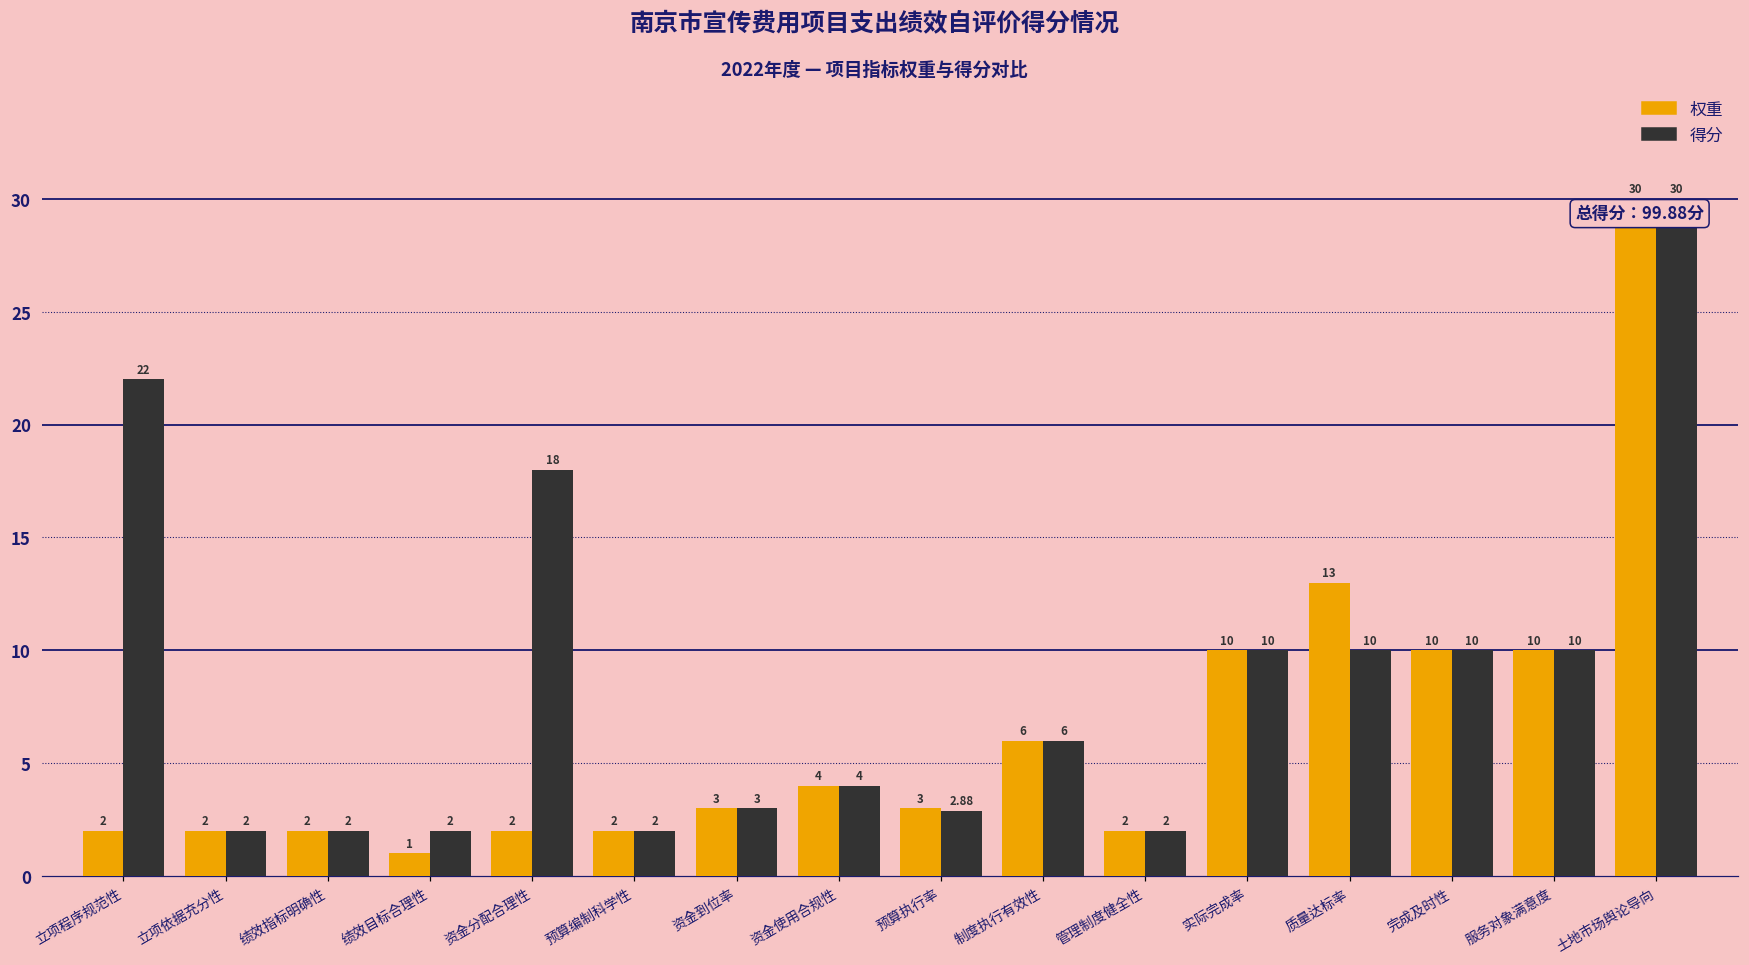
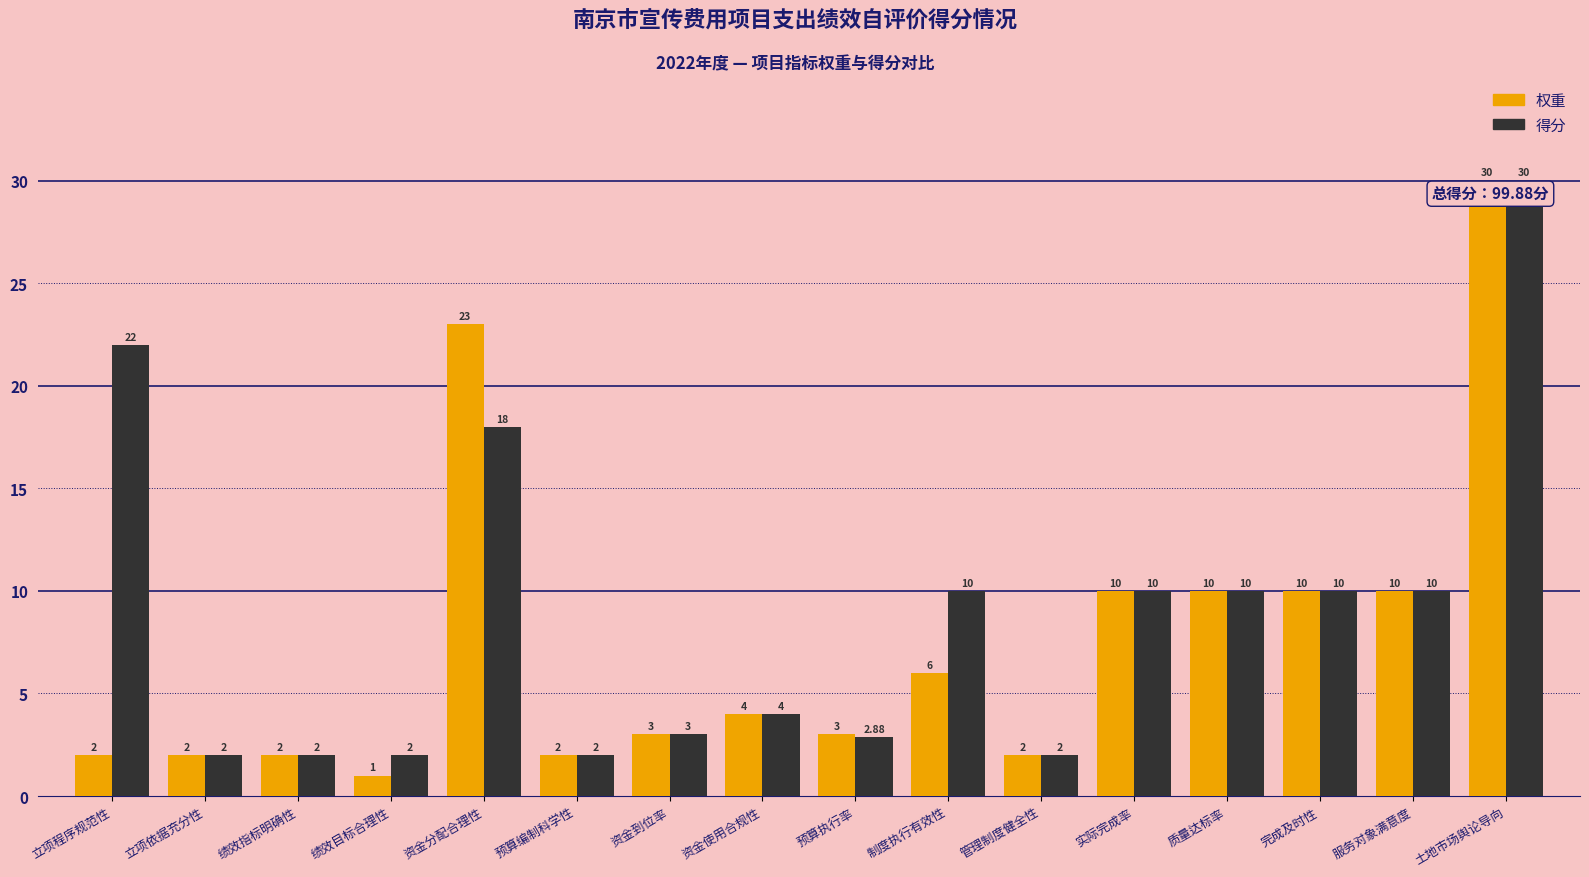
权重, 资金分配合理性: 2 -> 23
得分, 制度执行有效性: 6 -> 10
权重, 质量达标率: 13 -> 10
